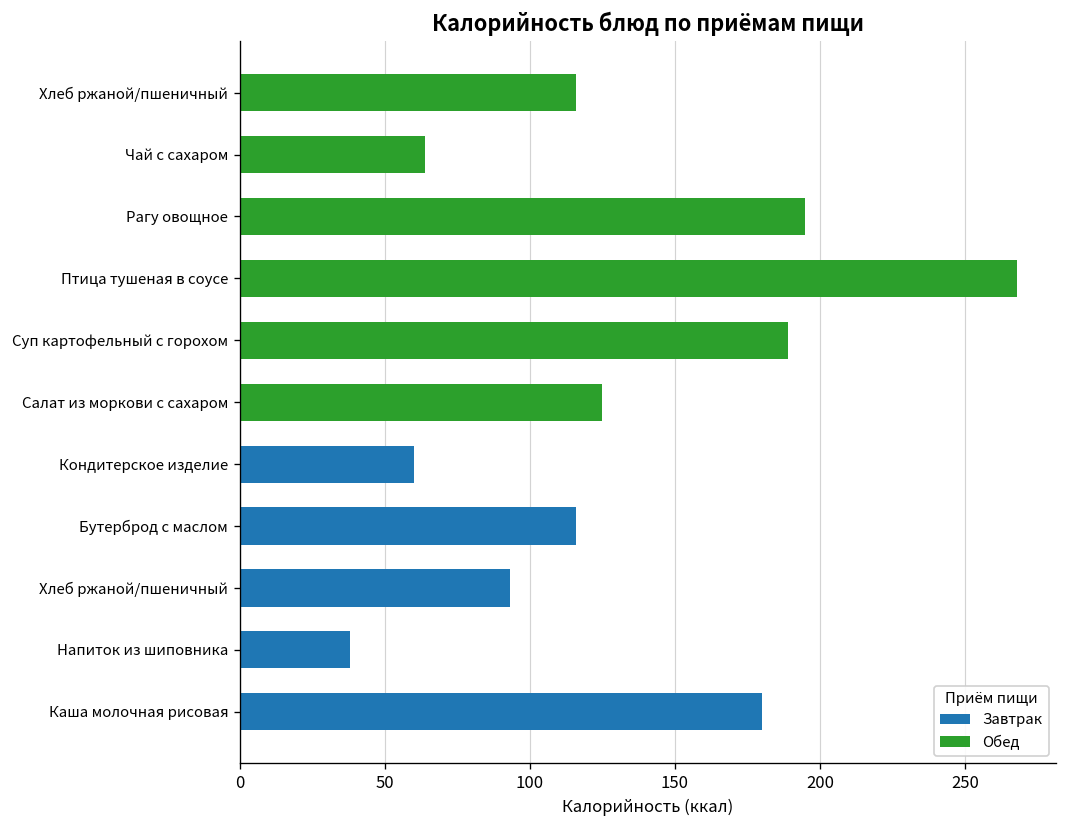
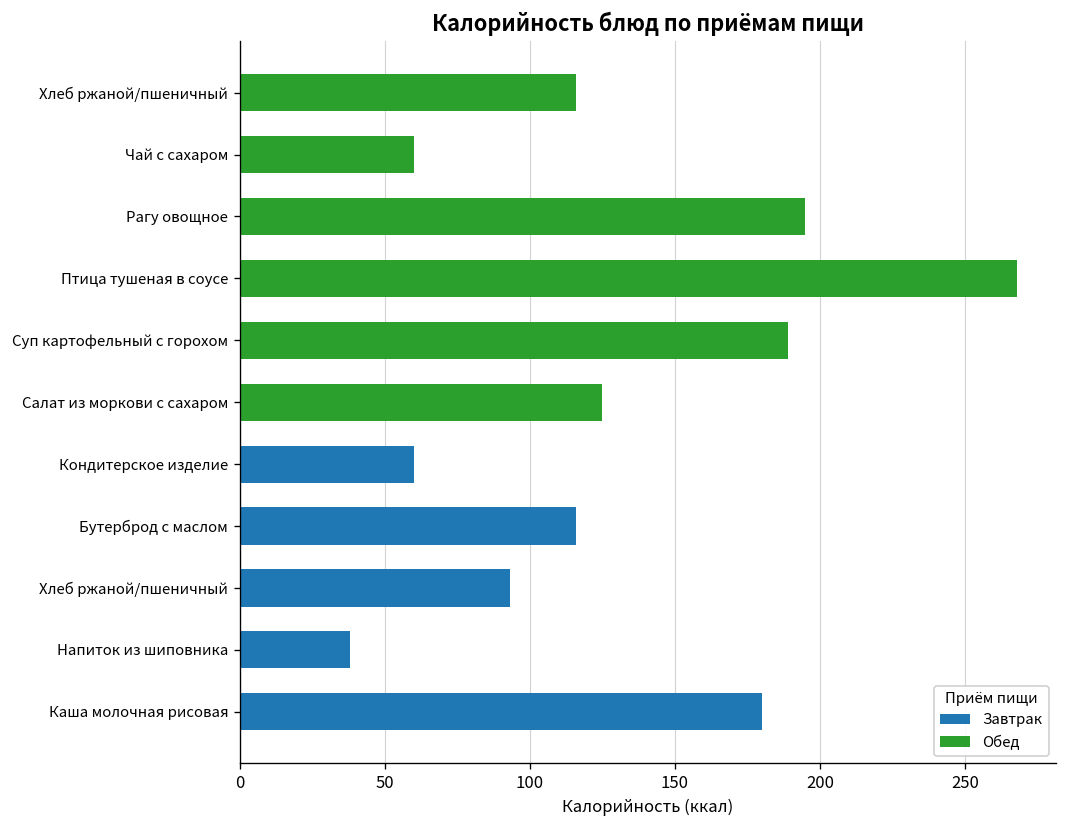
Обед, Чай с сахаром: 64 -> 60
